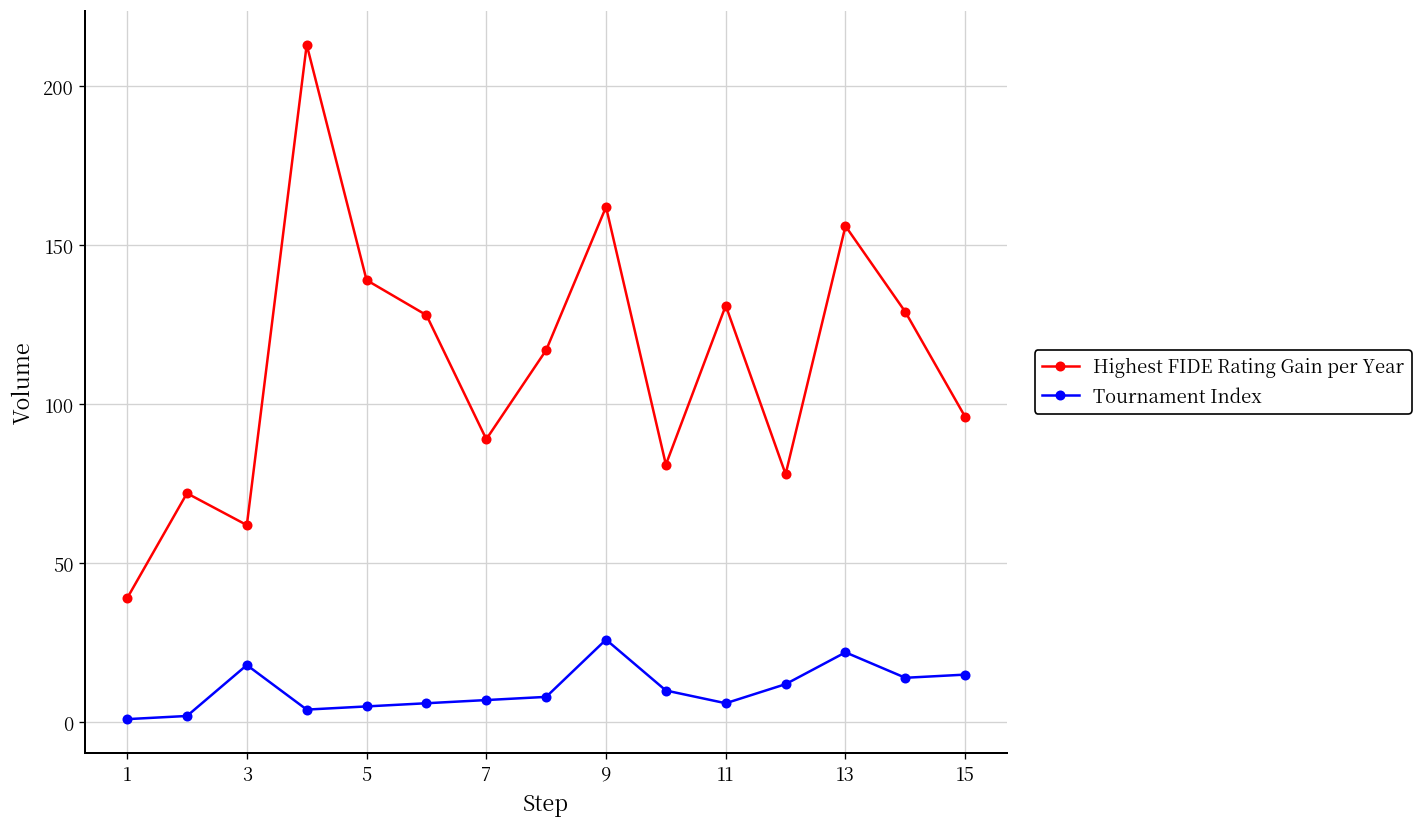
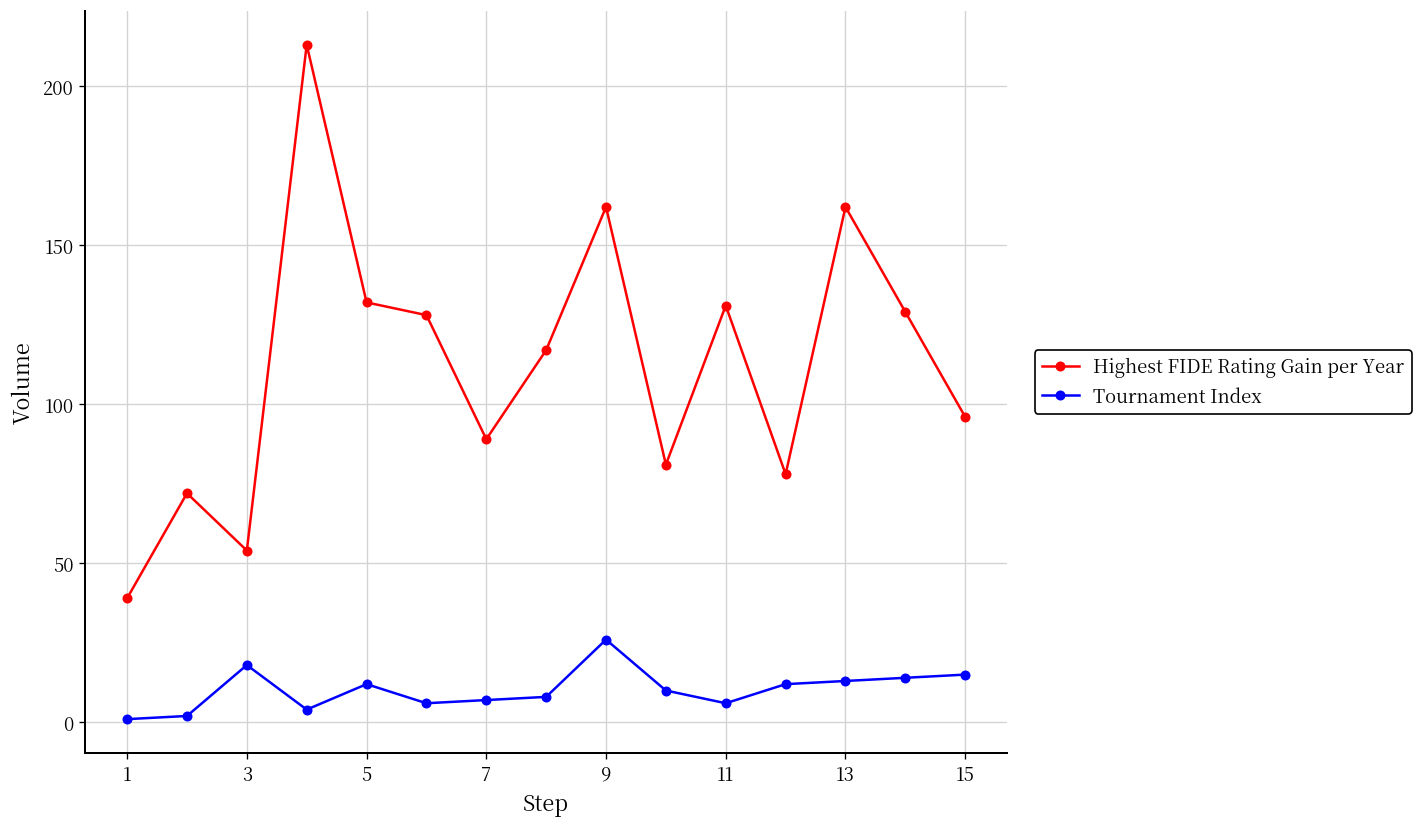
Highest FIDE Rating Gain per Year, 3: 62 -> 54
Highest FIDE Rating Gain per Year, 5: 139 -> 132
Tournament Index, 5: 5 -> 12
Highest FIDE Rating Gain per Year, 13: 156 -> 162
Tournament Index, 13: 22 -> 13
